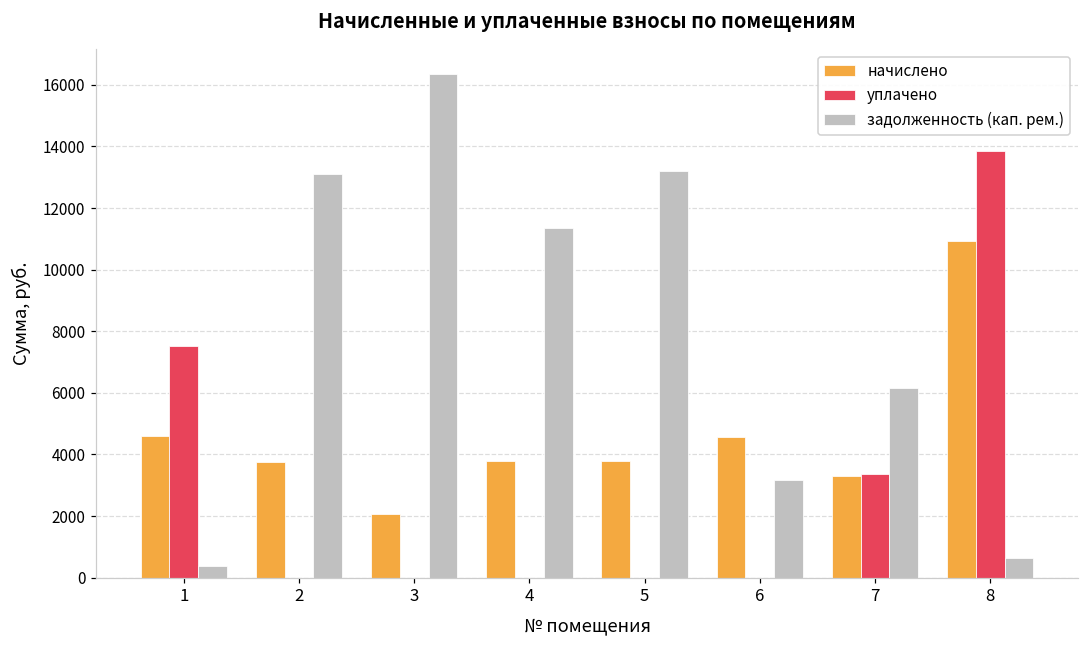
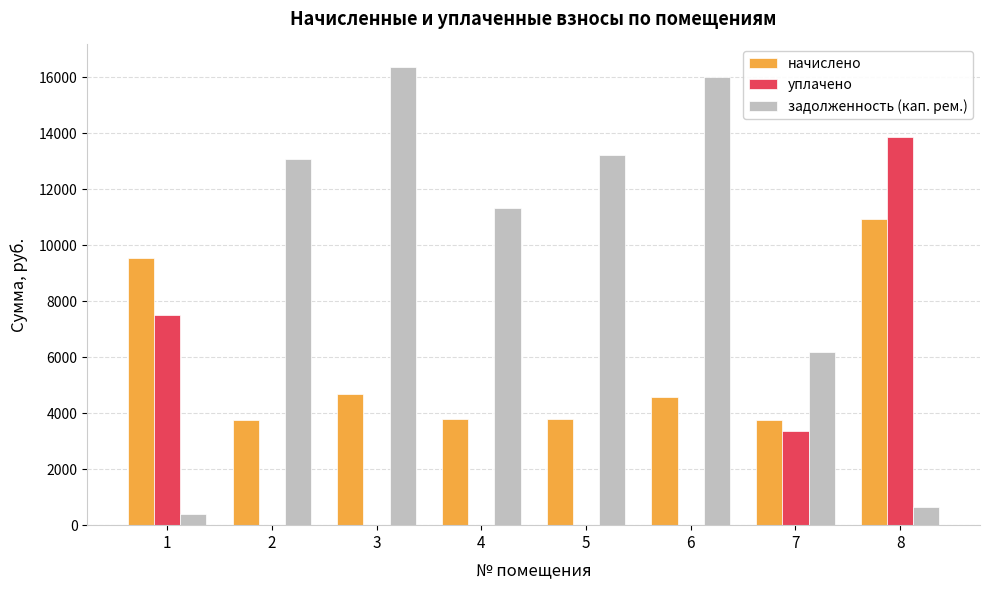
начислено, 1: 4600 -> 9500
начислено, 3: 2100 -> 4700
задолженность (кап. рем.), 6: 3200 -> 16000
начислено, 7: 3300 -> 3800
